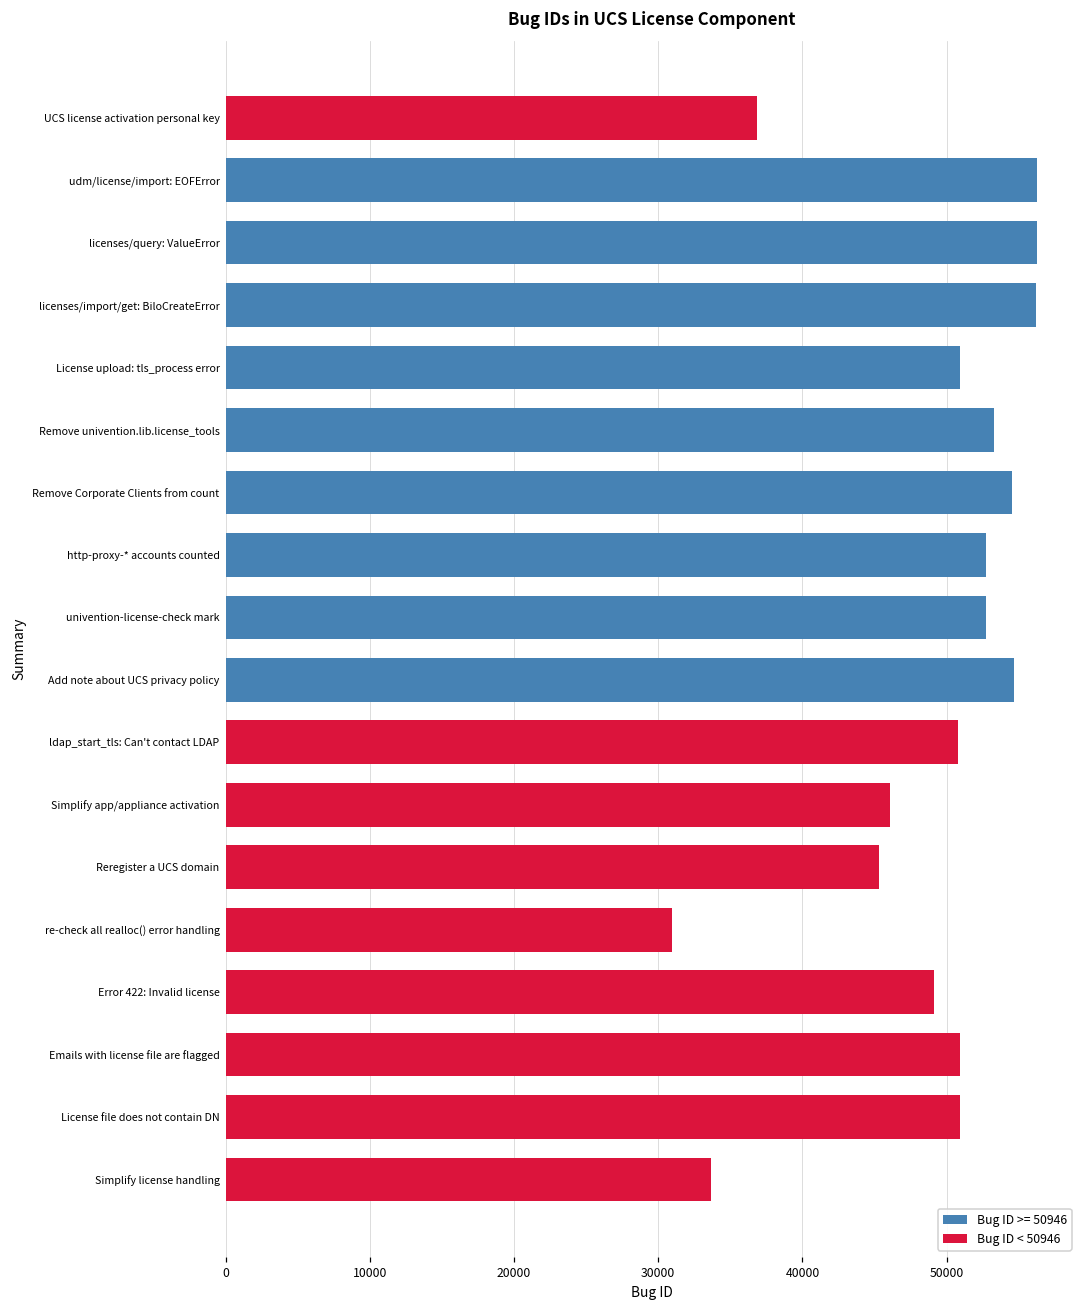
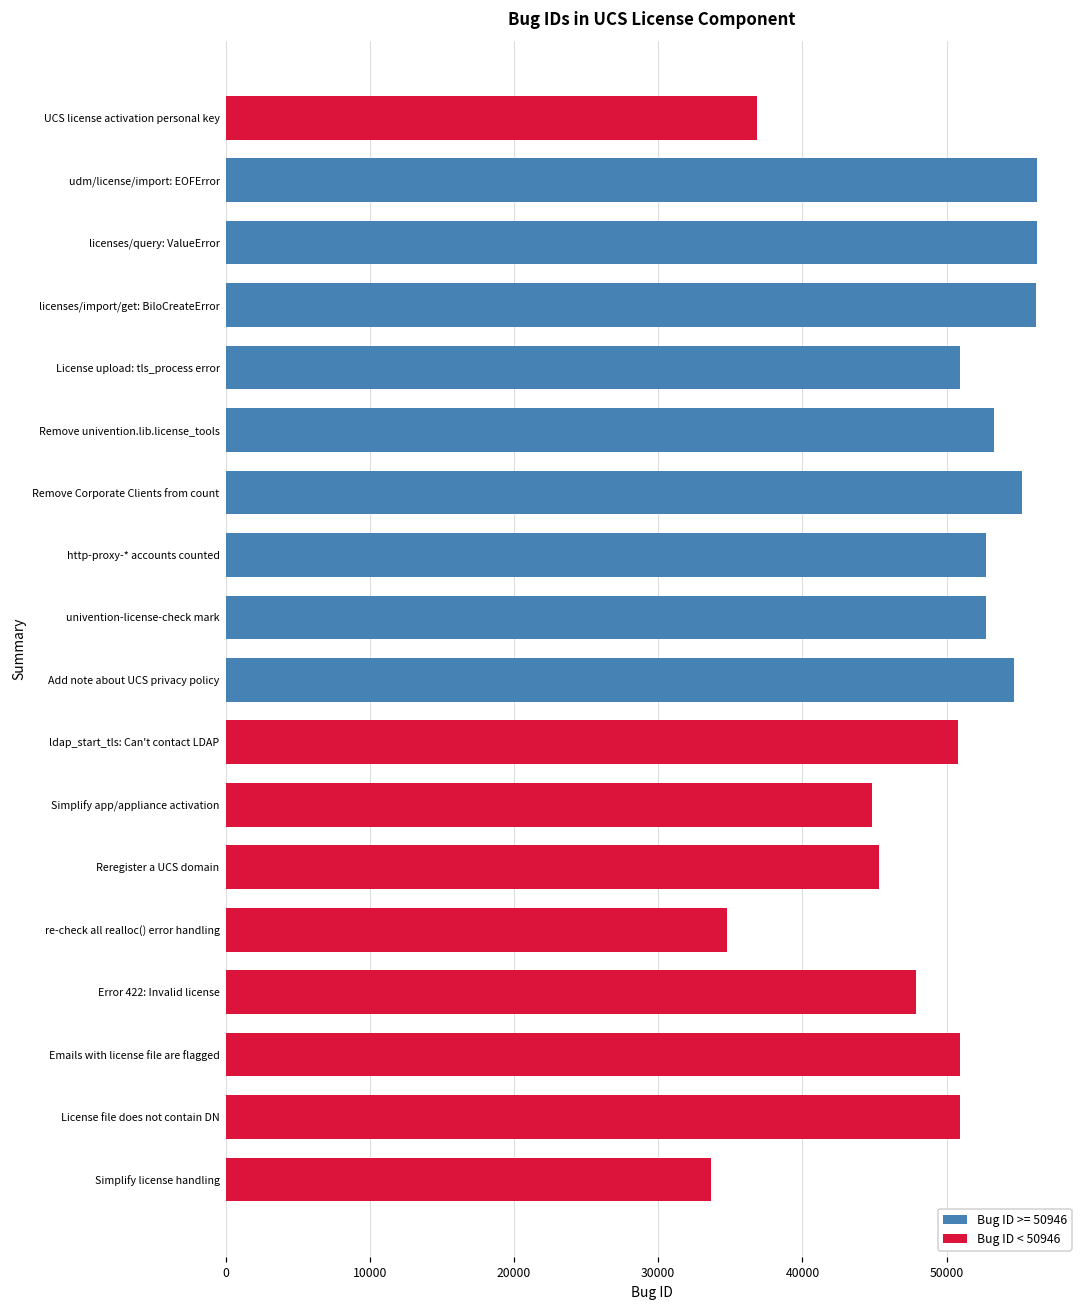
Remove Corporate Clients from count: 54500 -> 55300
Simplify app/appliance activation: 46000 -> 44800
re-check all realloc() error handling: 31000 -> 34700
Error 422: Invalid license: 49100 -> 47800
